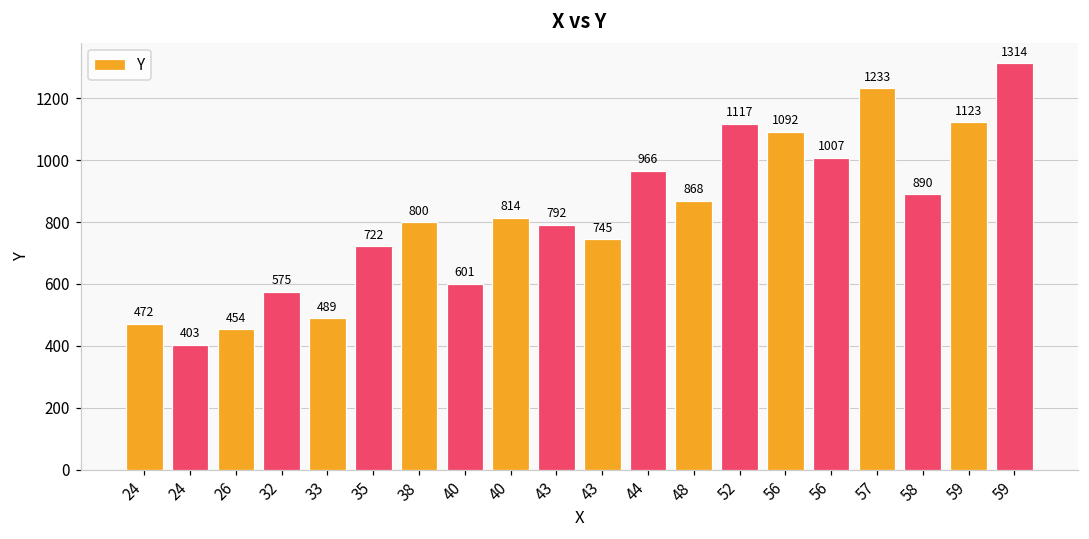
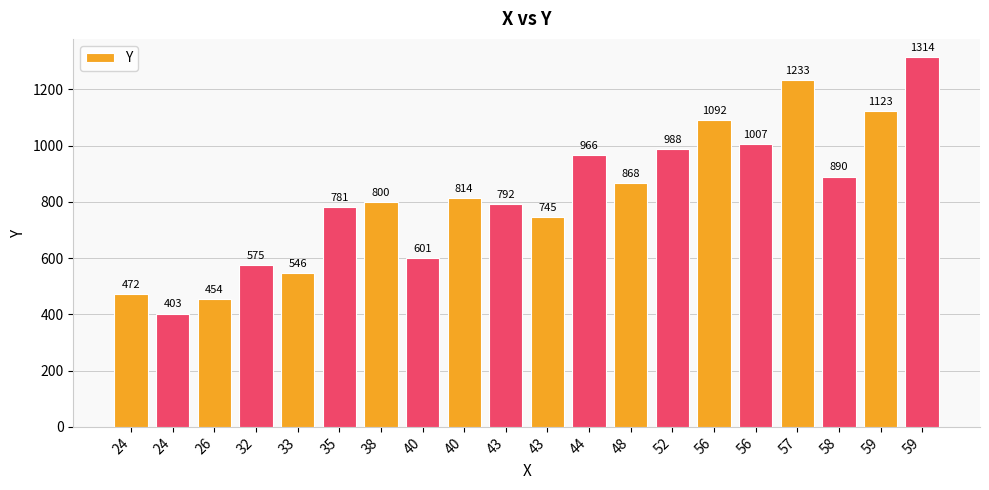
33: 489 -> 546
35: 722 -> 781
52: 1117 -> 988
